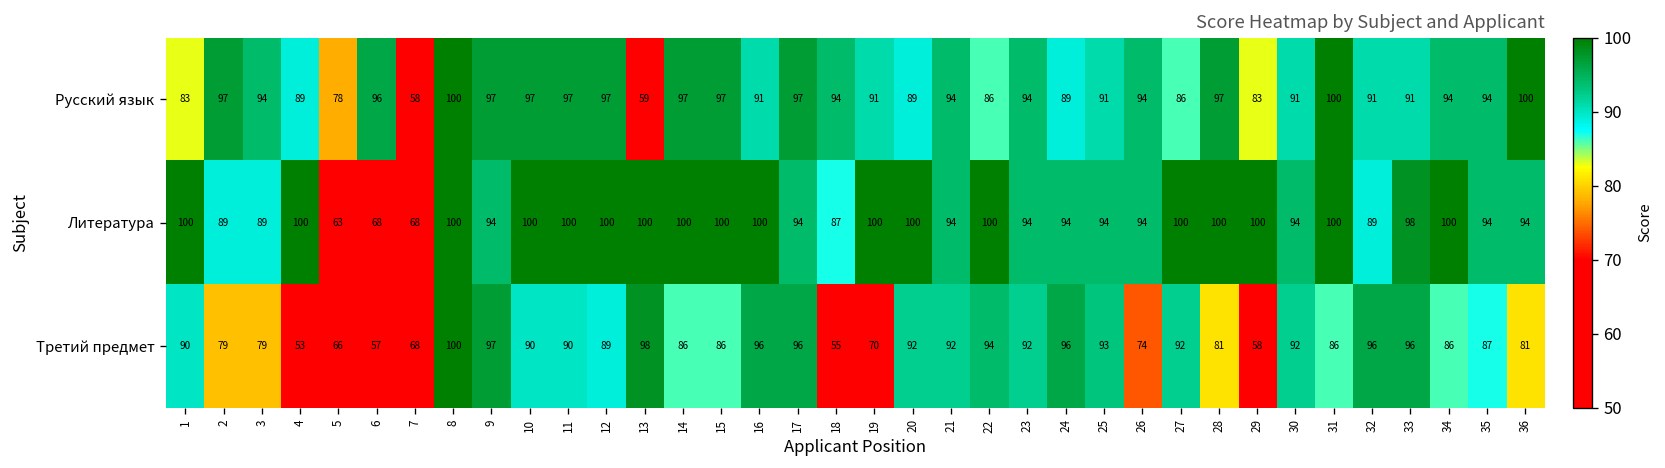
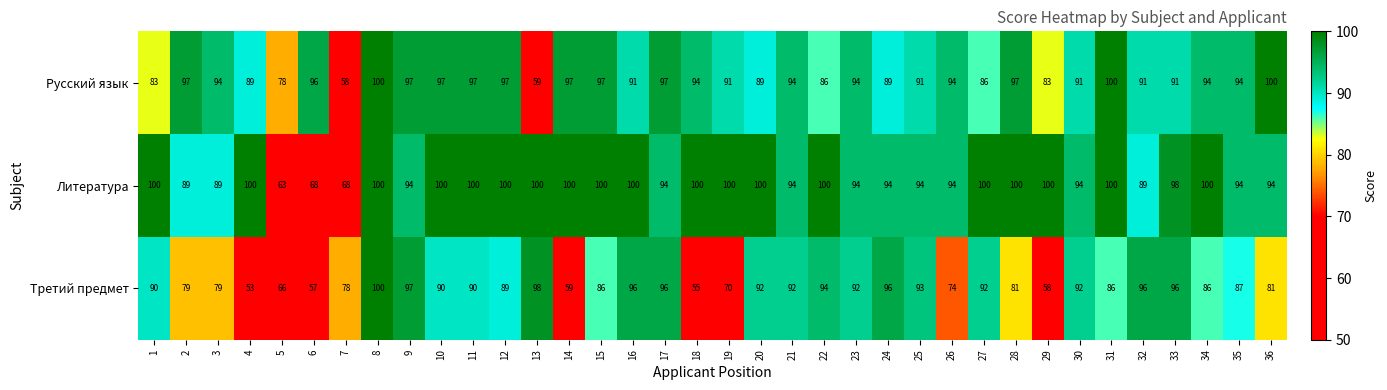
Литература, 18: 87 -> 100
Третий предмет, 7: 68 -> 78
Третий предмет, 14: 86 -> 59
